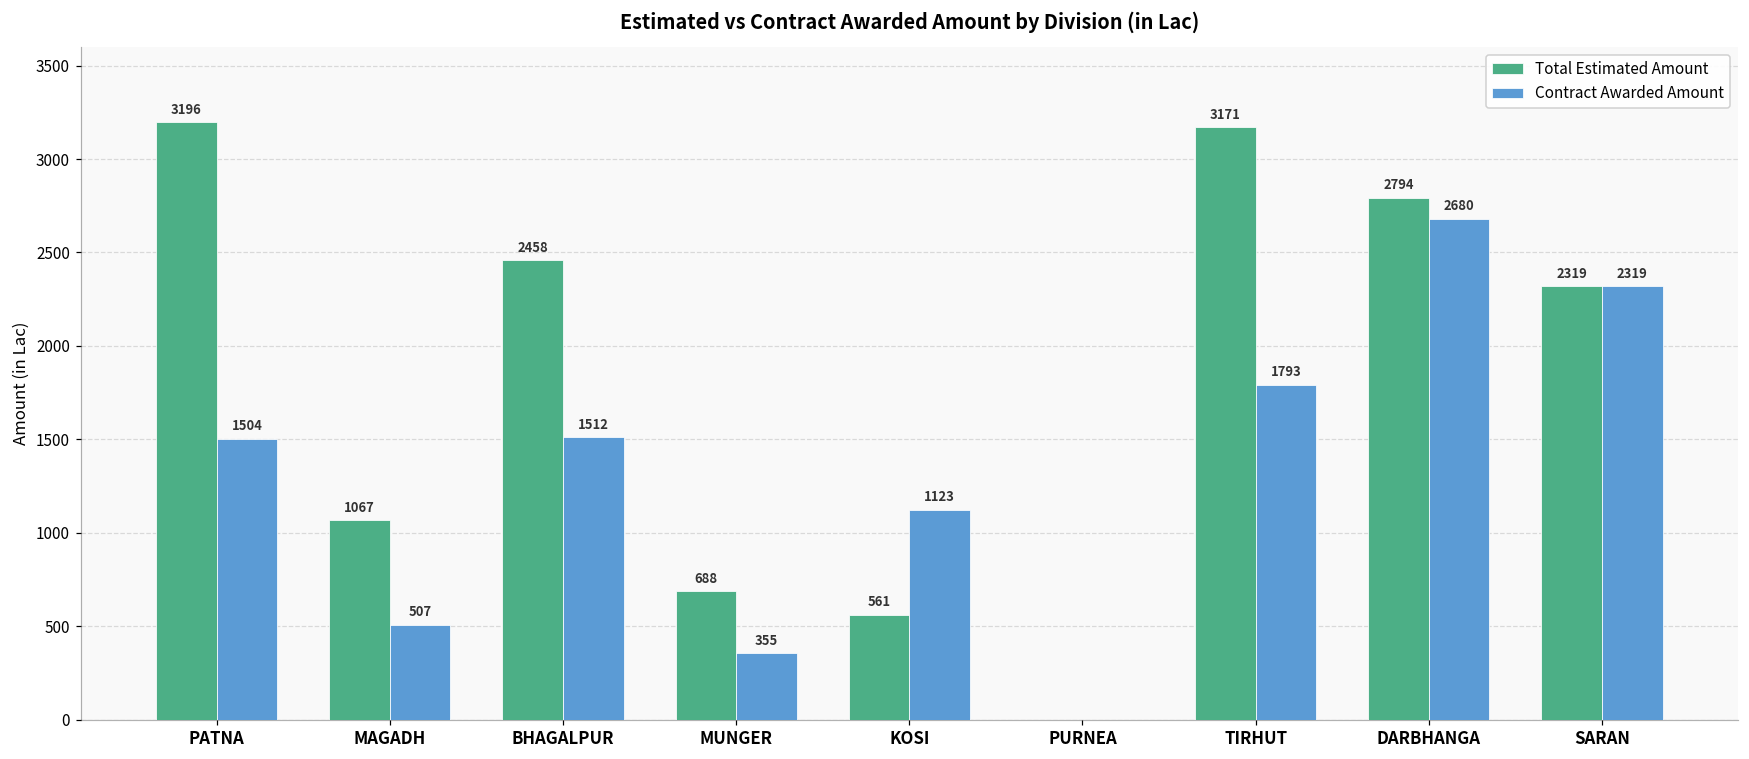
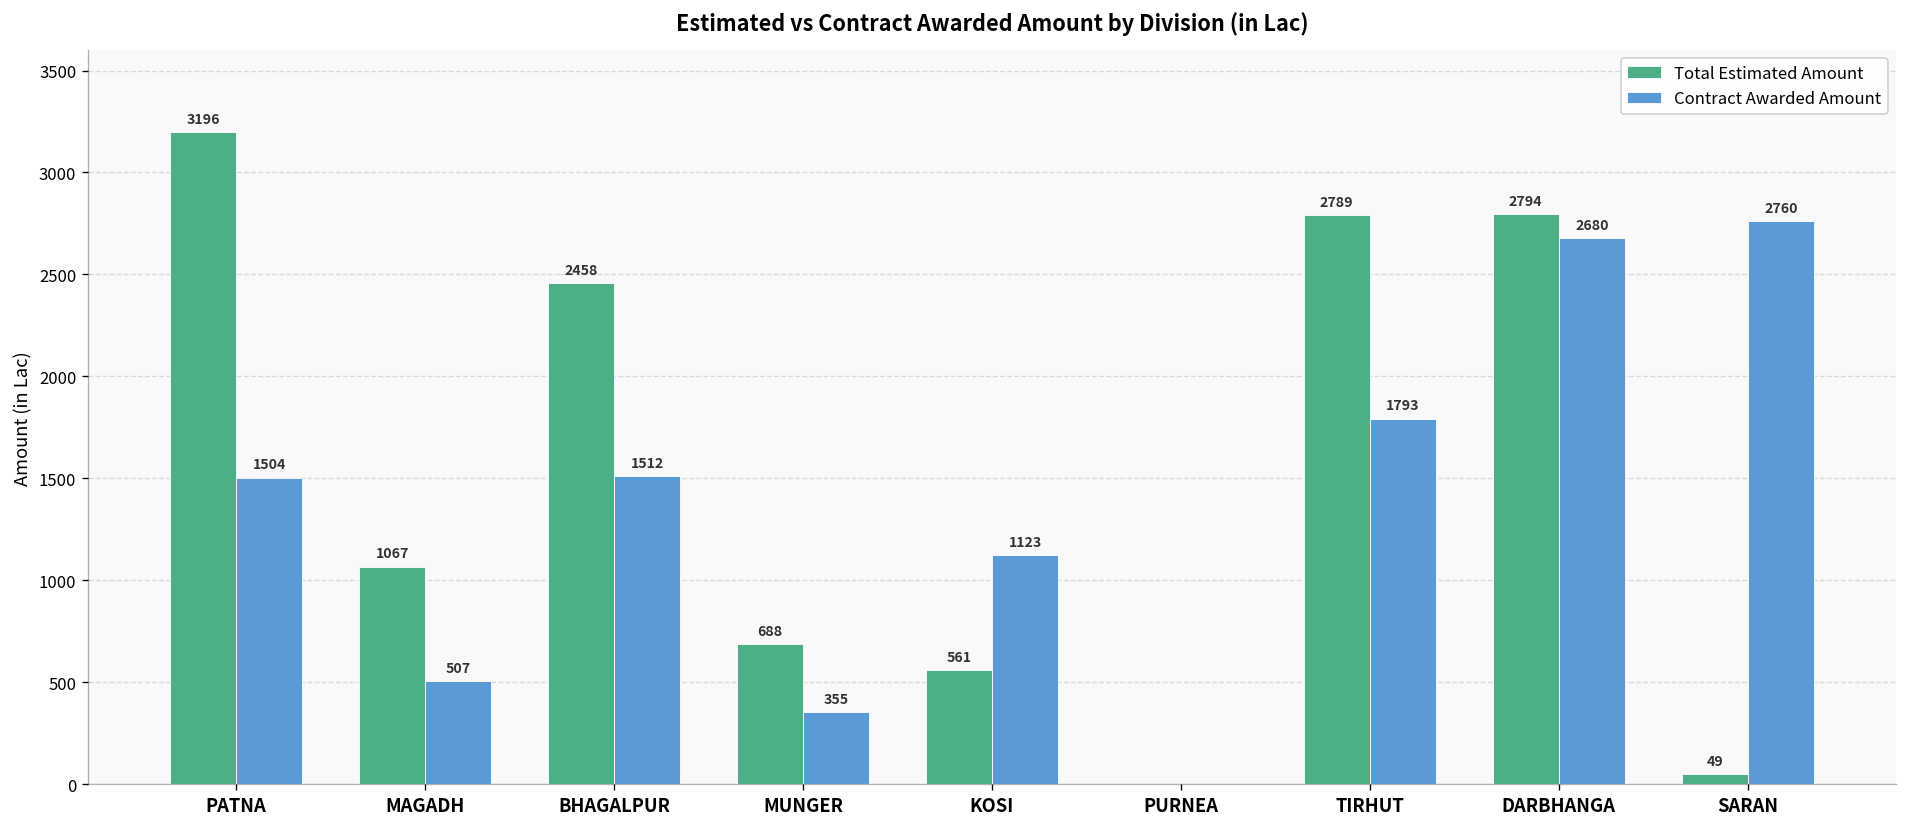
Total Estimated Amount, TIRHUT: 3171 -> 2789
Total Estimated Amount, SARAN: 2319 -> 49
Contract Awarded Amount, SARAN: 2319 -> 2760
